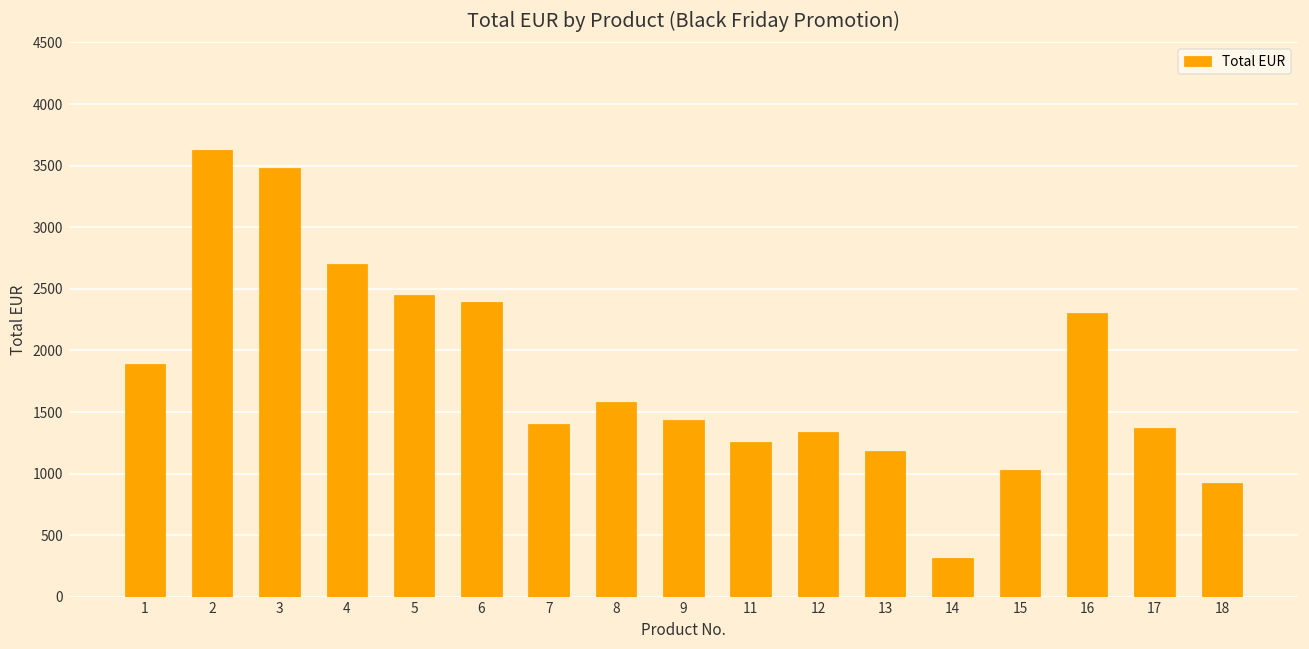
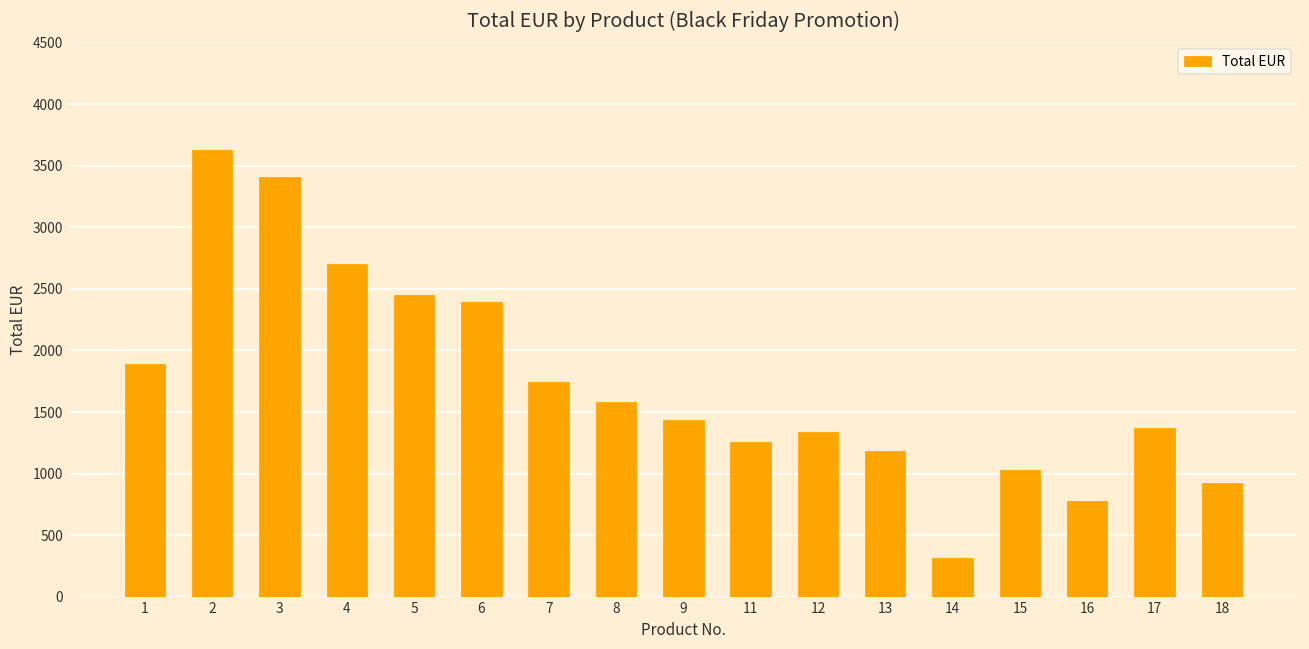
3: 3480 -> 3400
7: 1400 -> 1750
16: 2310 -> 780
